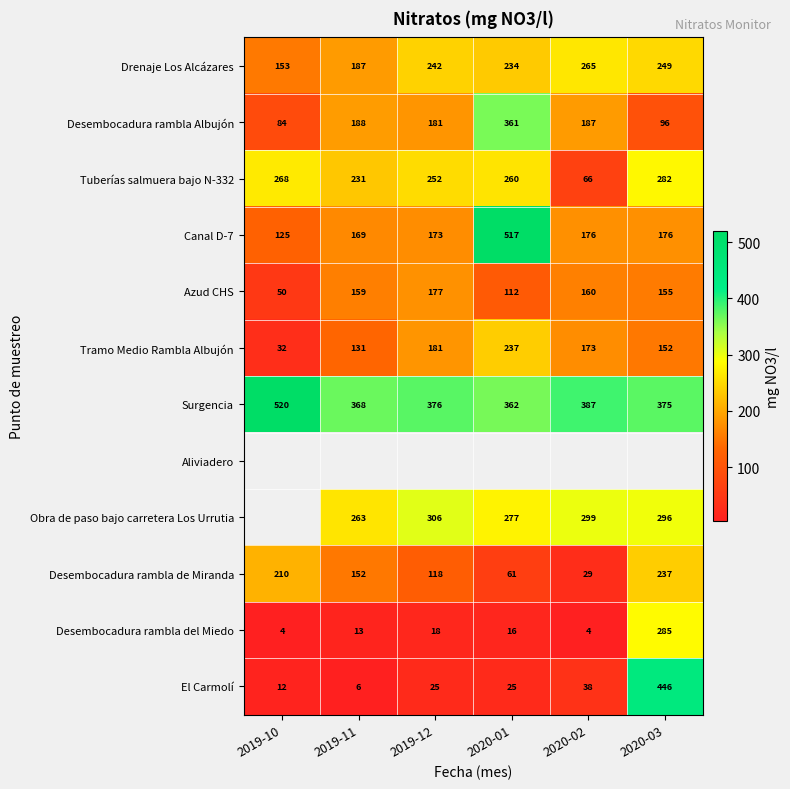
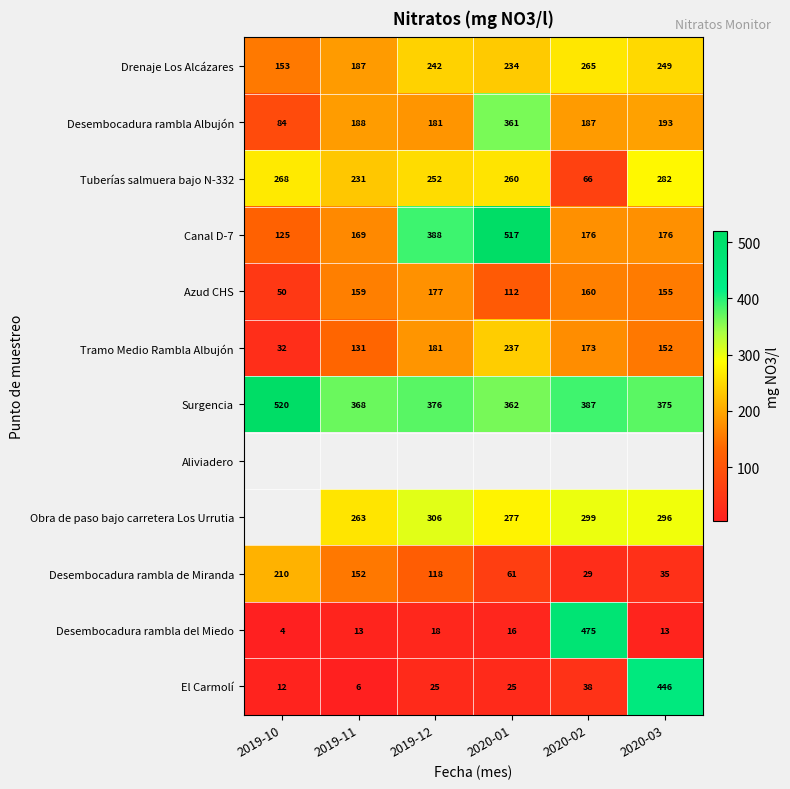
Desembocadura rambla Albujón, 2020-03: 96 -> 193
Canal D-7, 2019-12: 173 -> 388
Desembocadura rambla de Miranda, 2020-03: 237 -> 35
Desembocadura rambla del Miedo, 2020-02: 4 -> 475
Desembocadura rambla del Miedo, 2020-03: 285 -> 13
